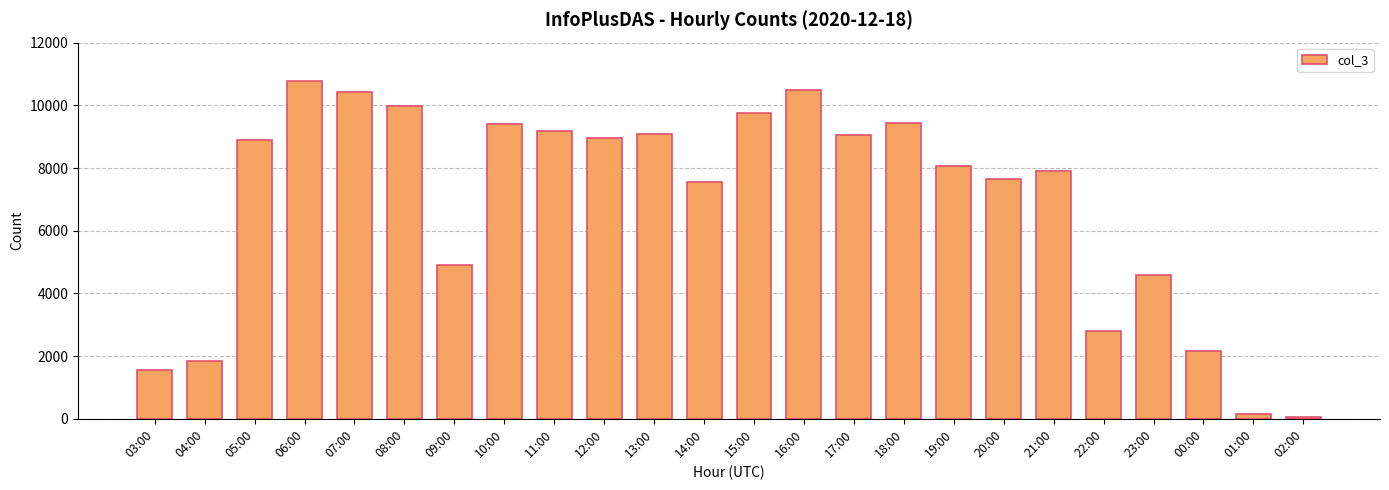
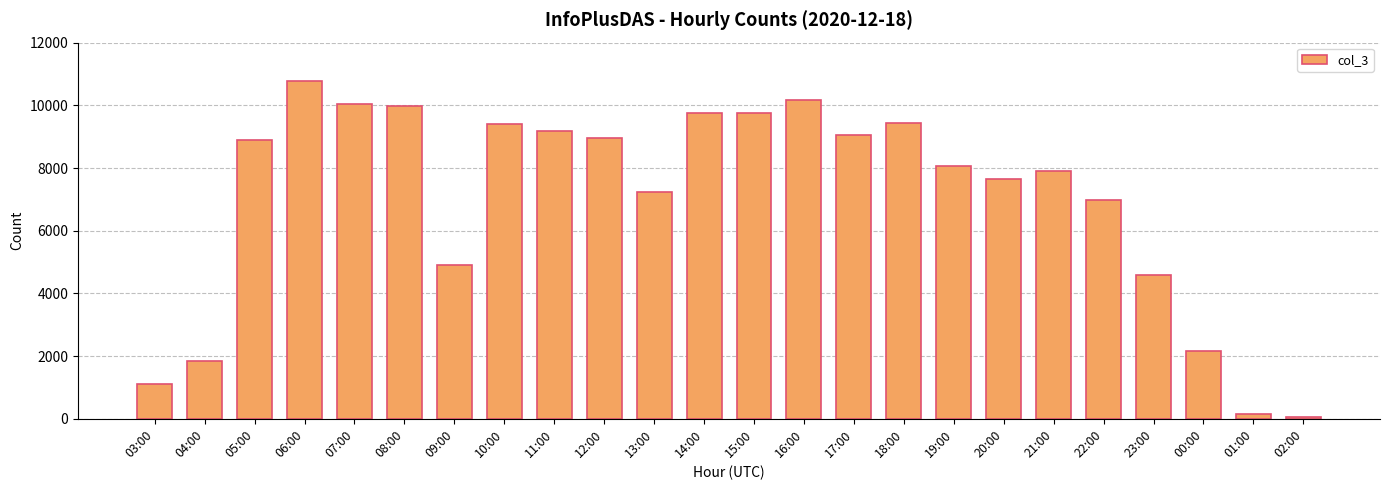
03:00: 1500 -> 1100
07:00: 10400 -> 10000
13:00: 9100 -> 7200
14:00: 7500 -> 9800
16:00: 10500 -> 10200
22:00: 2800 -> 7000
